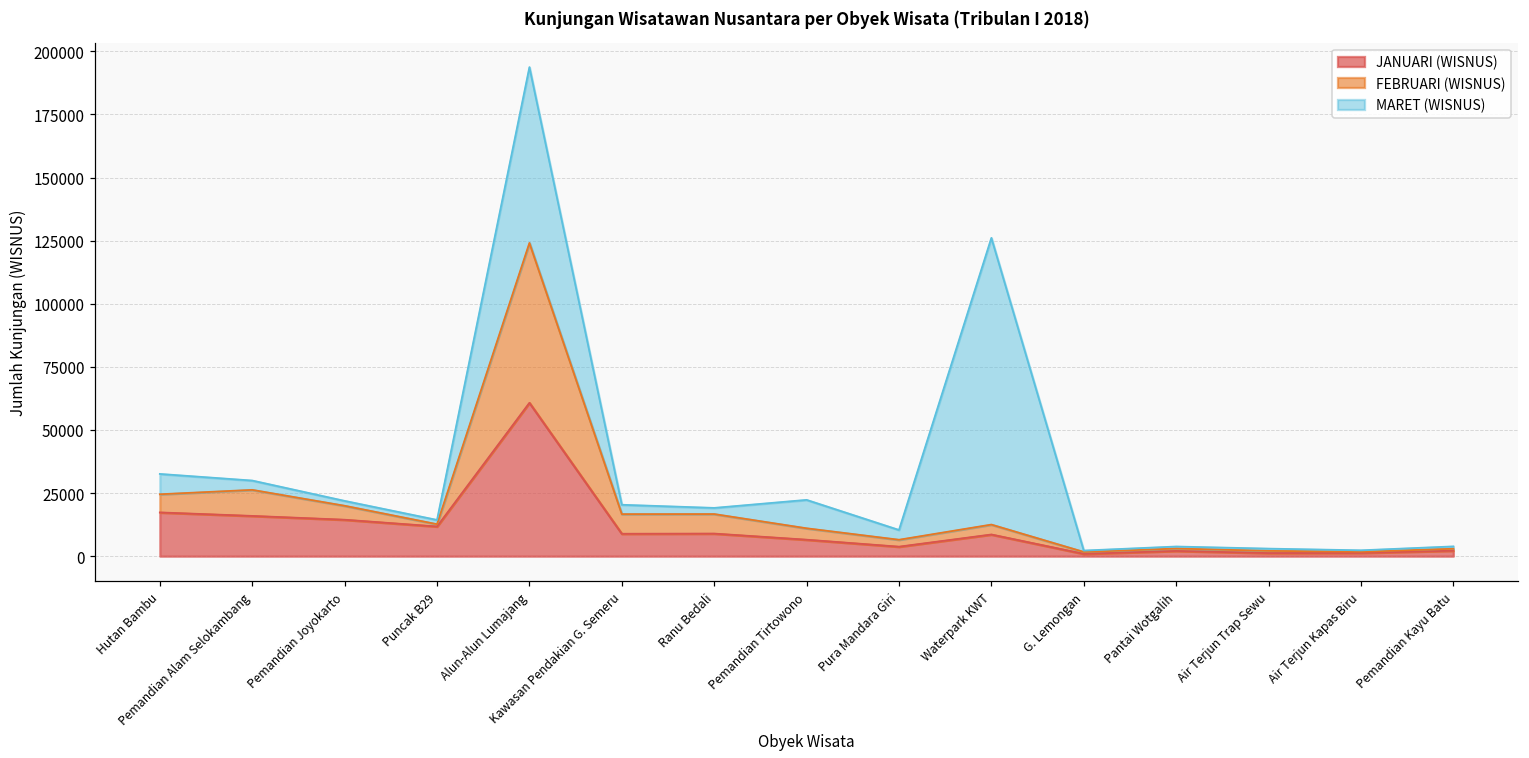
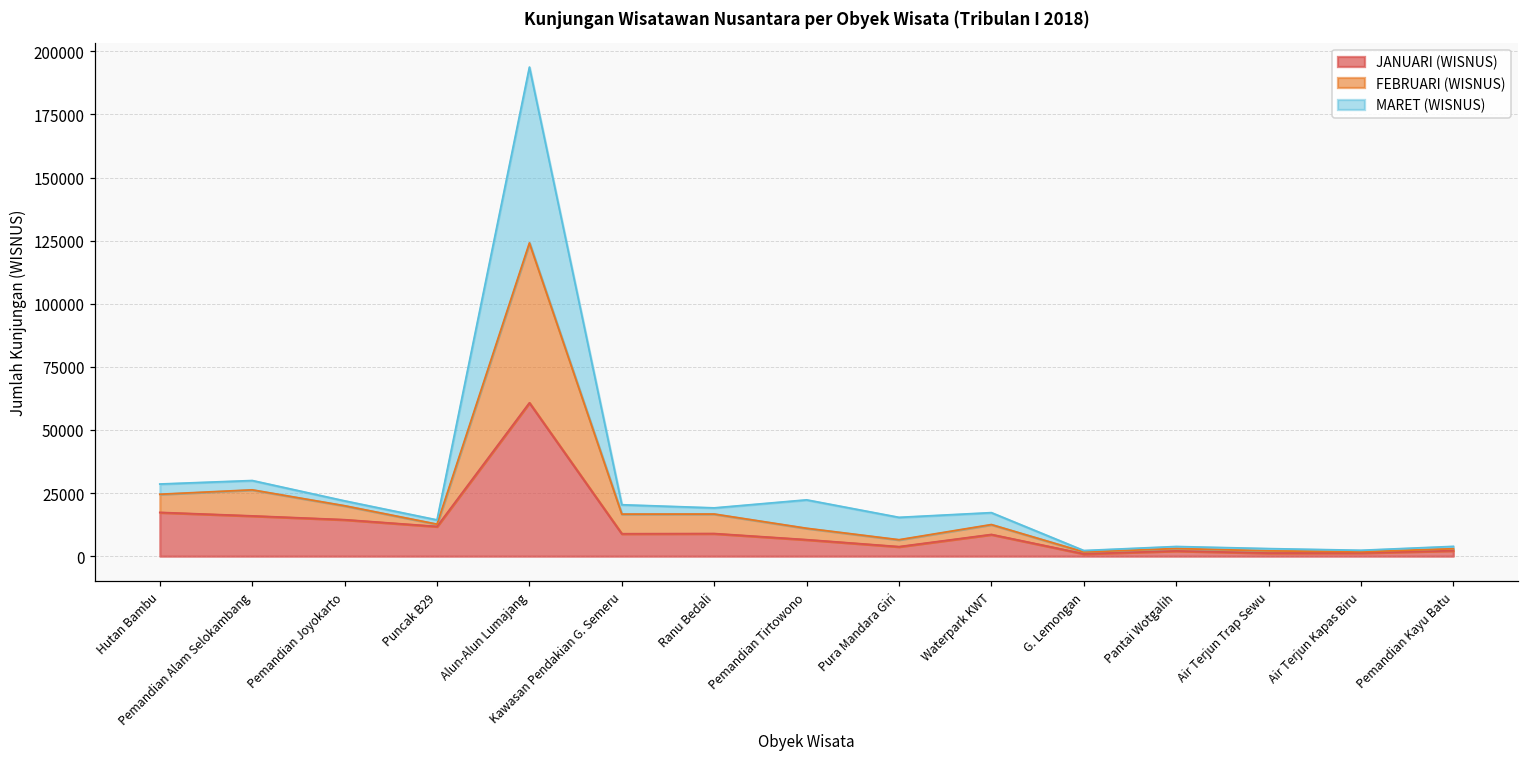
MARET (WISNUS), Hutan Bambu: 8000 -> 4000
MARET (WISNUS), Pura Mandara Giri: 4000 -> 9000
MARET (WISNUS), Waterpark KWT: 114000 -> 5000
